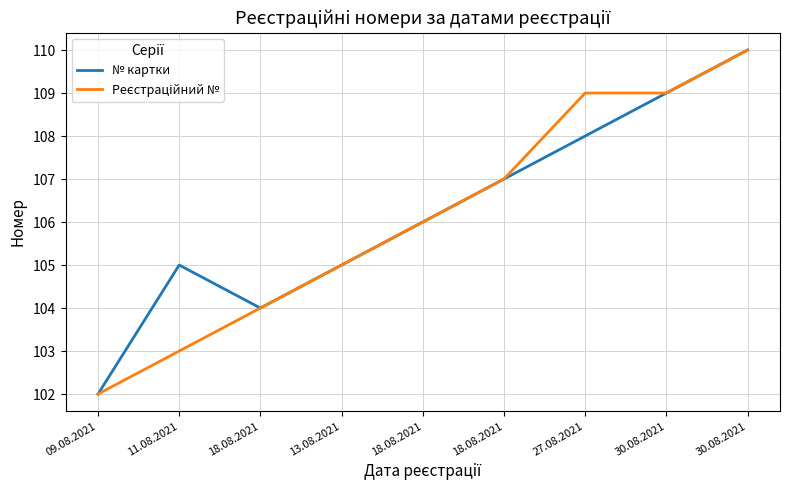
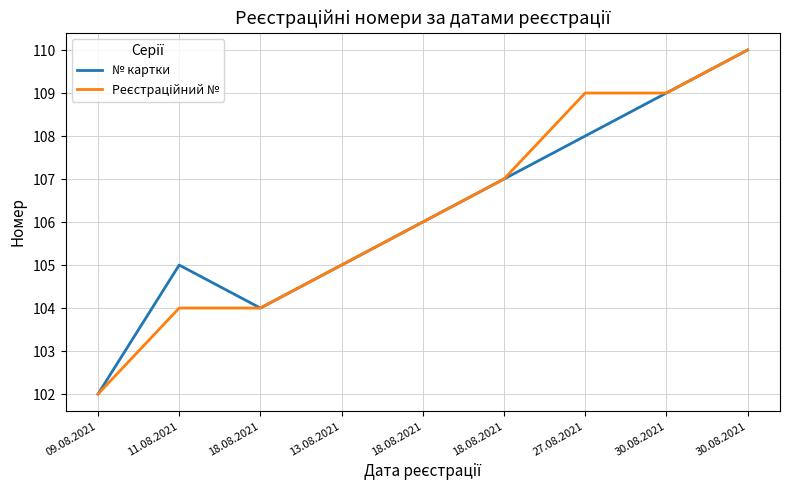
Рeєстраційний №, 11.08.2021: 103 -> 104
